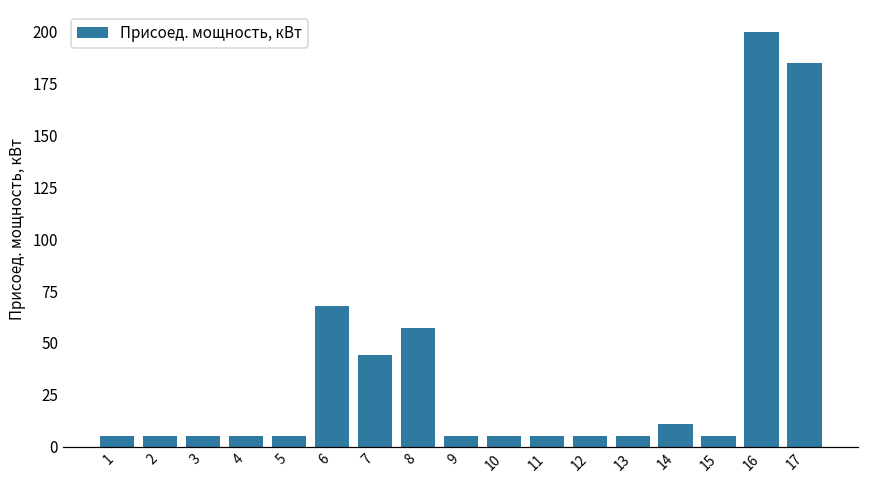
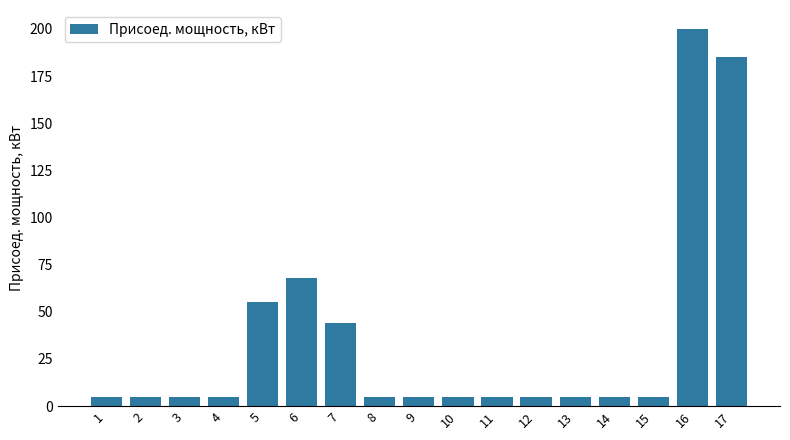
5: 5 -> 55
8: 57 -> 5
14: 11 -> 5
